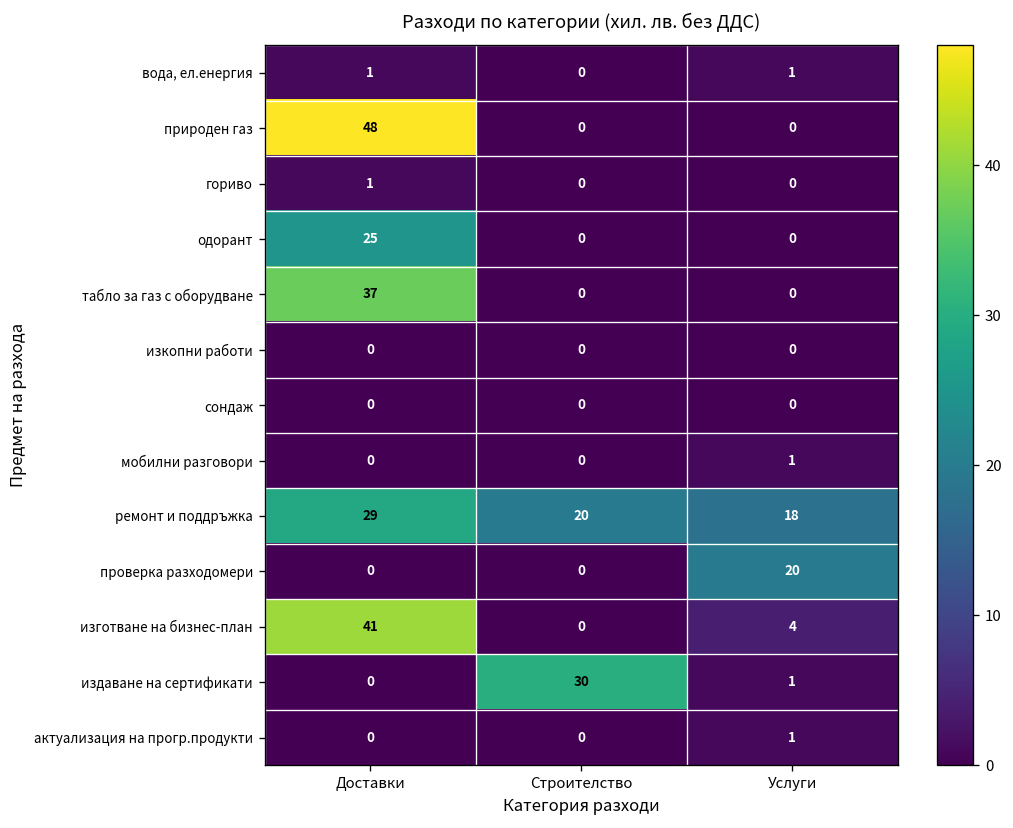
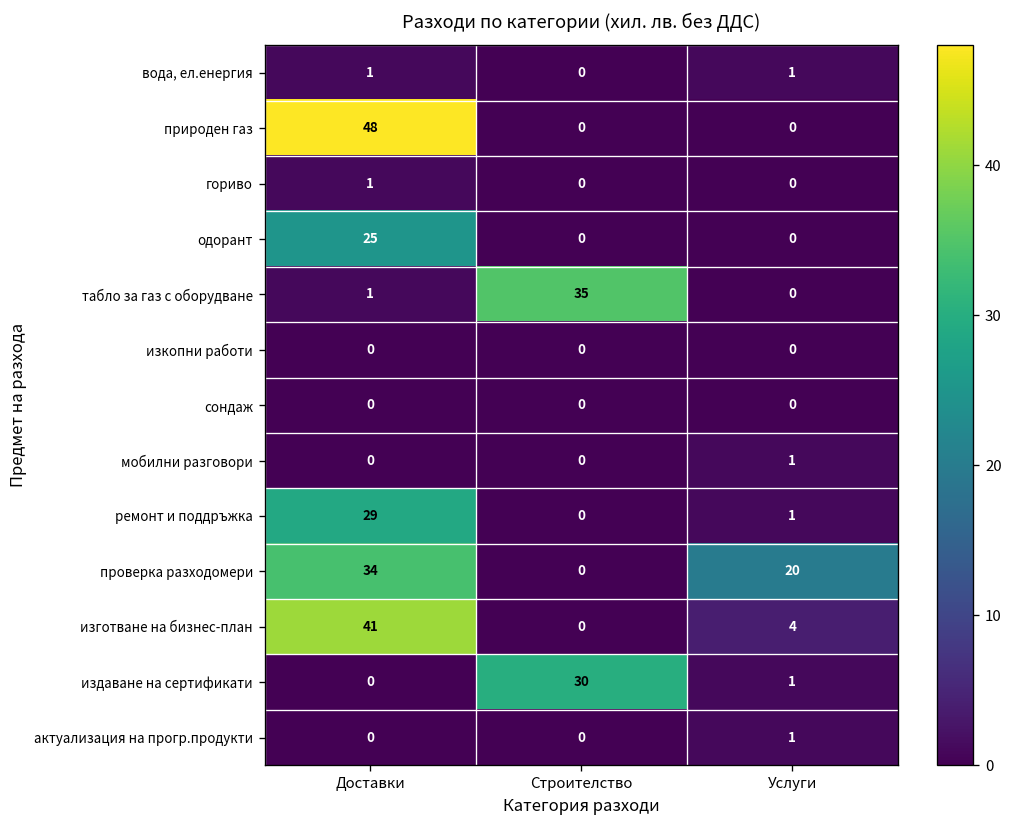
табло за газ с оборудване, Доставки: 37 -> 1
табло за газ с оборудване, Строителство: 0 -> 35
ремонт и поддръжка, Строителство: 20 -> 0
ремонт и поддръжка, Услуги: 18 -> 1
проверка разходомери, Доставки: 0 -> 34
